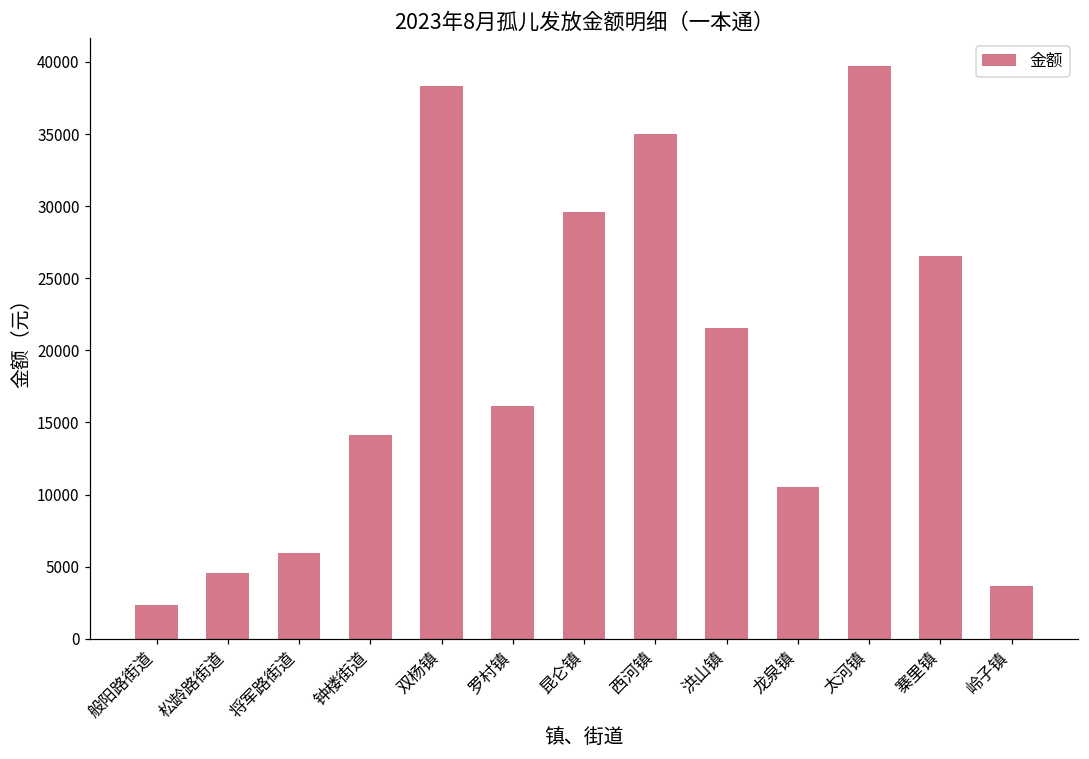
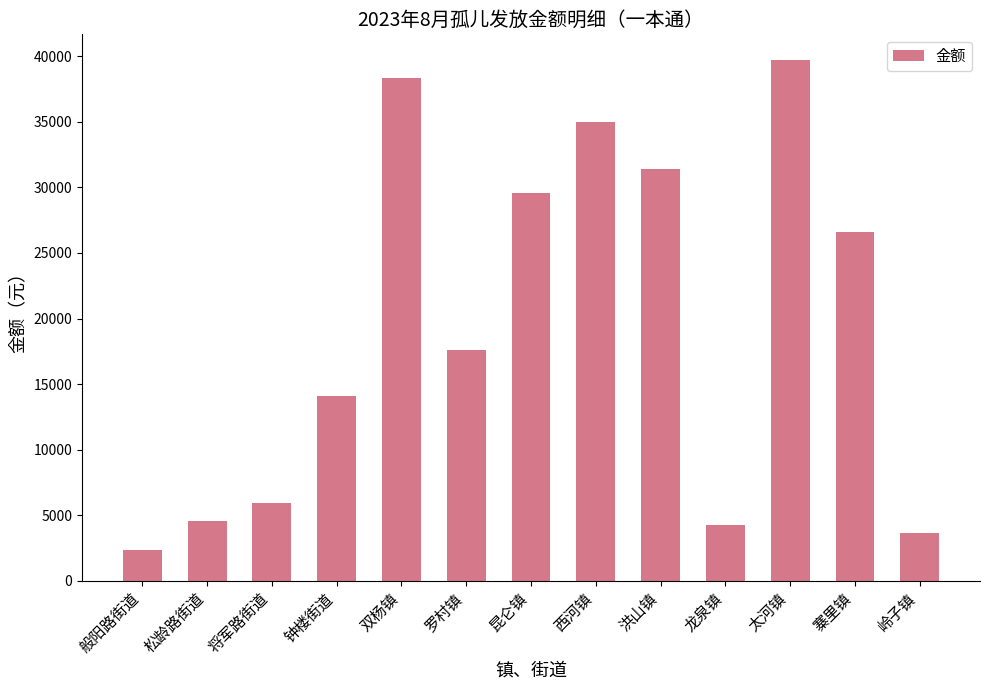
罗村镇: 16100 -> 17600
洪山镇: 21500 -> 31400
龙泉镇: 10500 -> 4300
